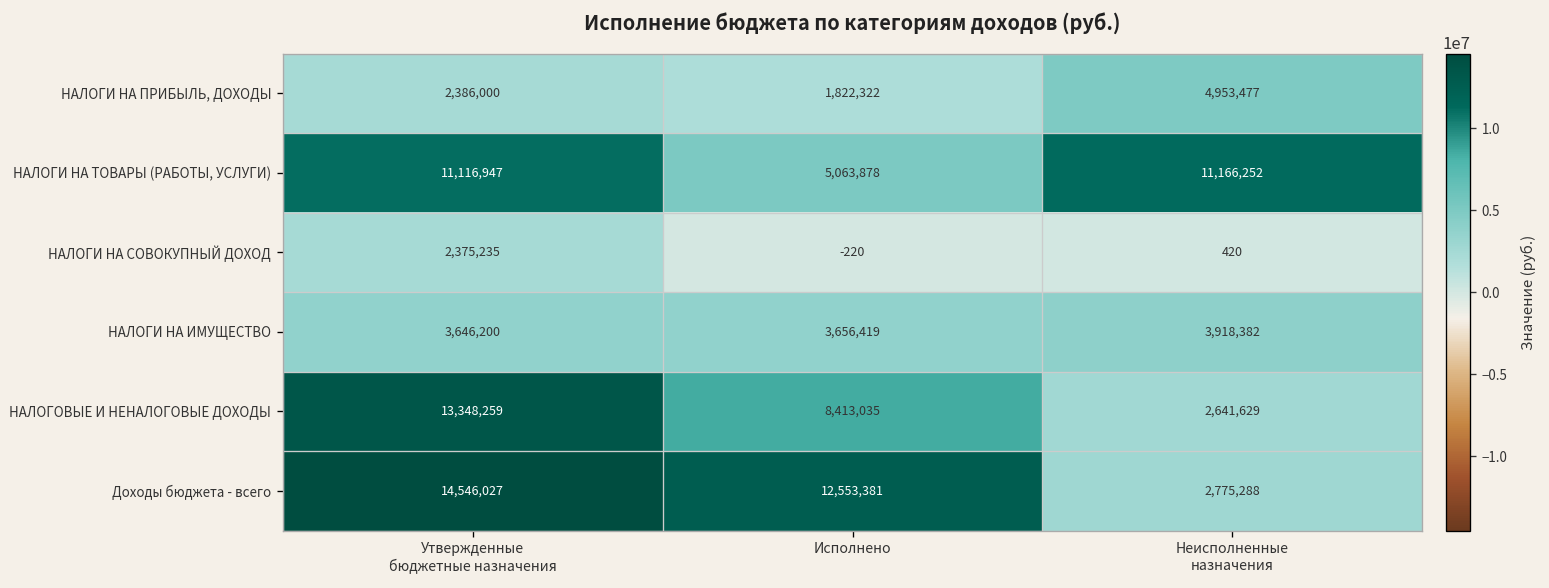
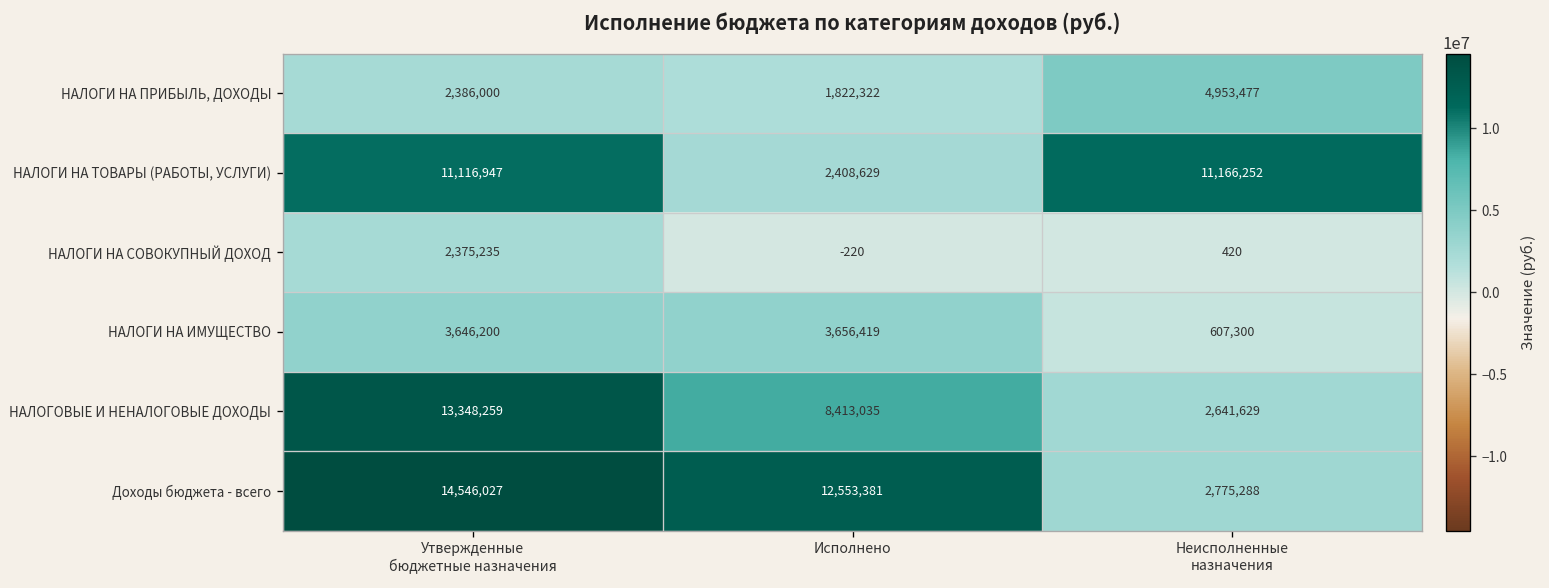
НАЛОГИ НА ТОВАРЫ (РАБОТЫ, УСЛУГИ), Исполнено: 5,063,878 -> 2,408,629
НАЛОГИ НА ИМУЩЕСТВО, Неисполненные назначения: 3,918,382 -> 607,300
